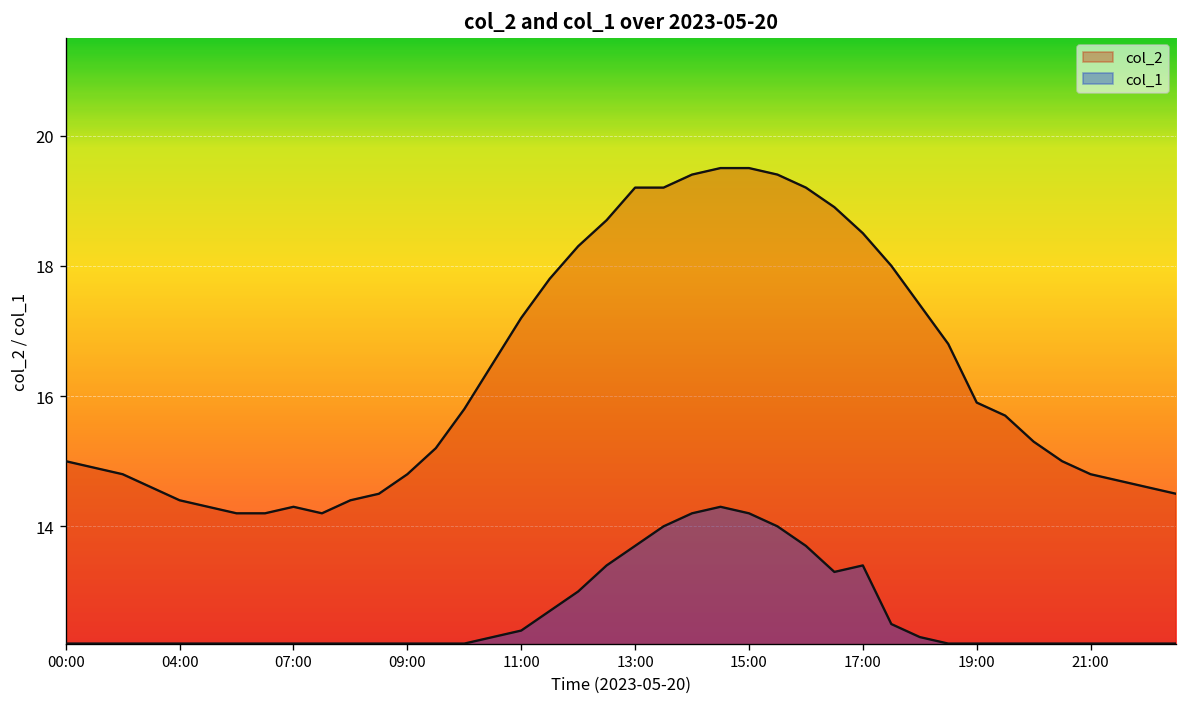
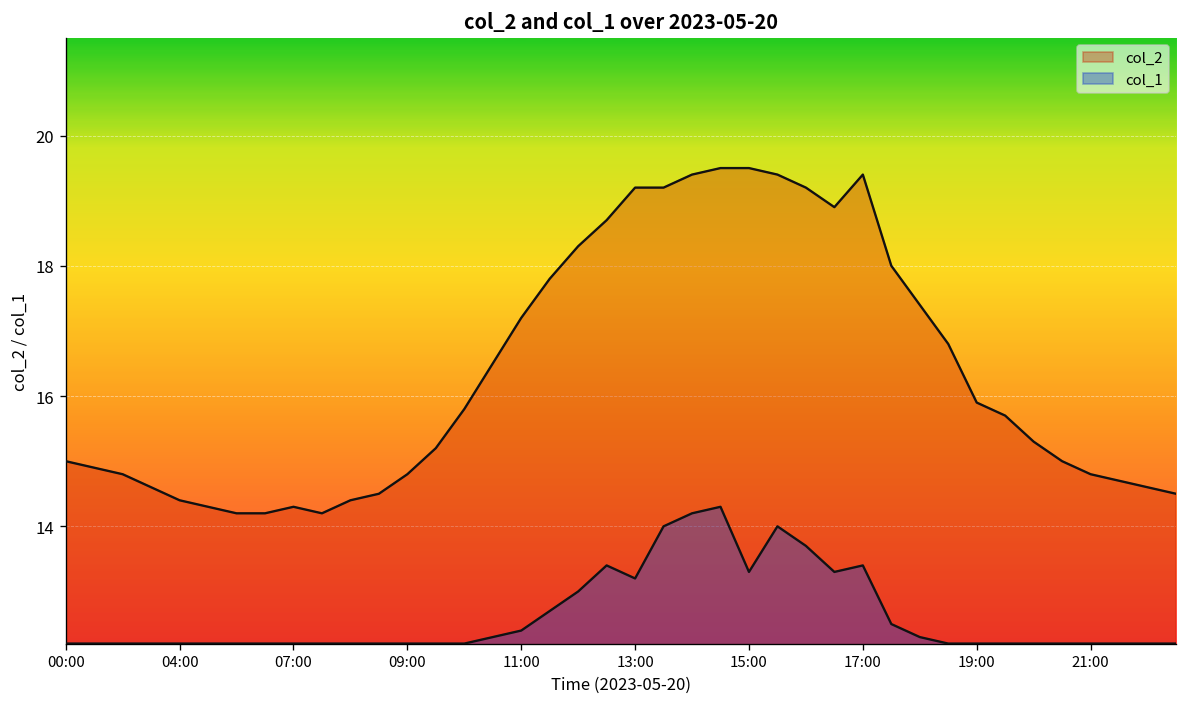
col_1, 13:00: 13.7 -> 13.2
col_1, 15:00: 14.2 -> 13.3
col_2, 17:00: 18.5 -> 19.4
